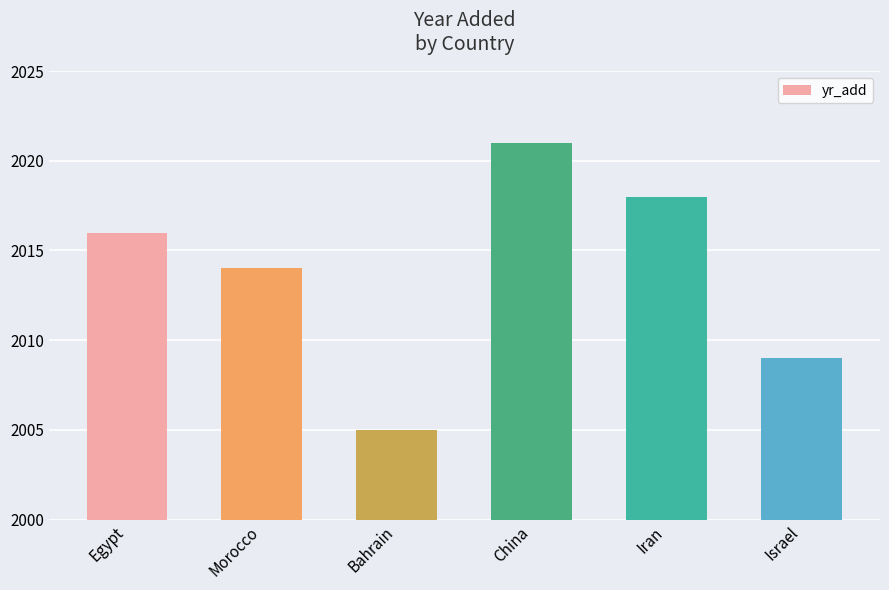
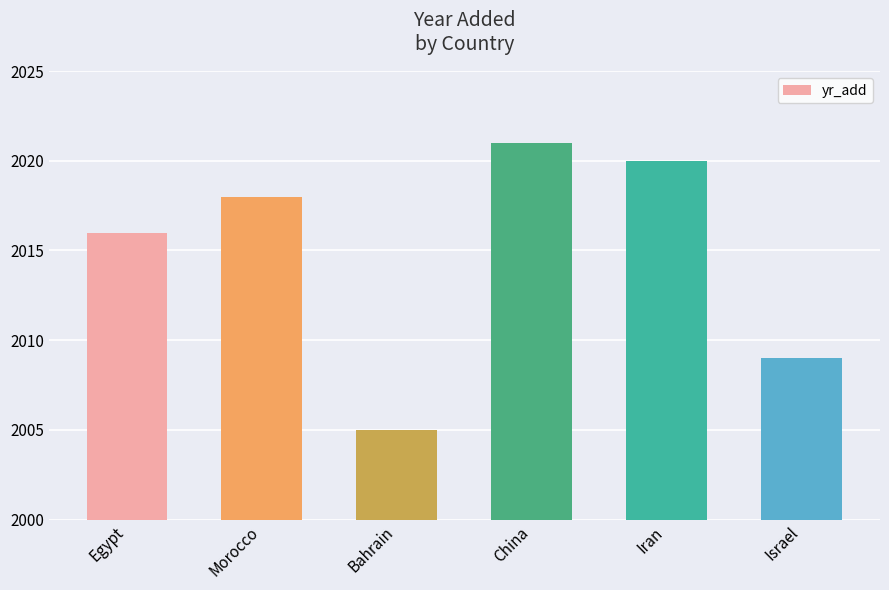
Morocco: 2014 -> 2018
Iran: 2018 -> 2020
